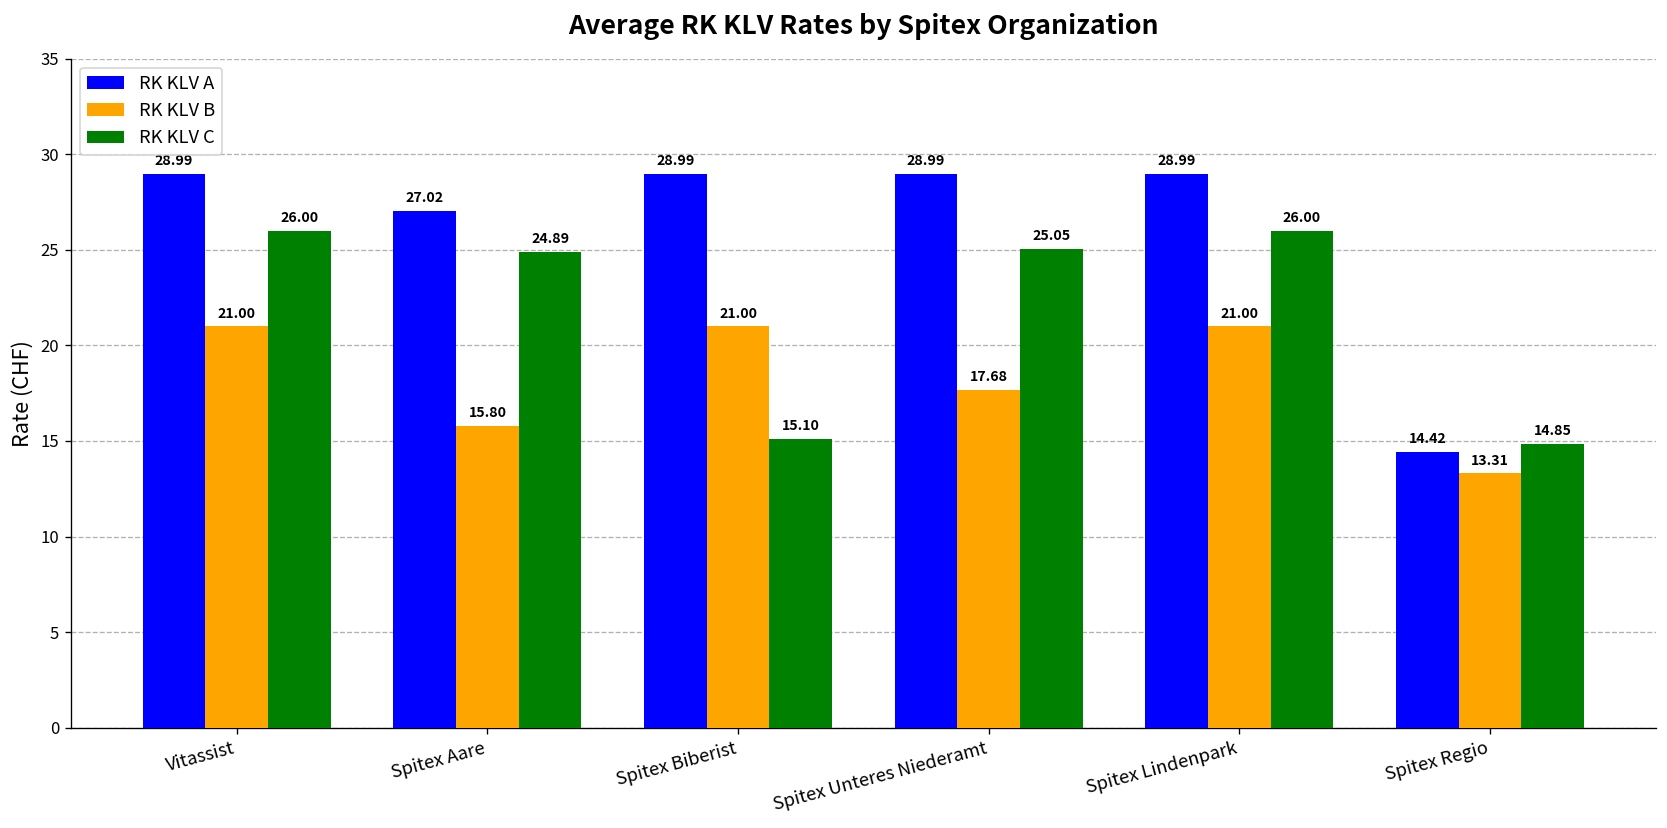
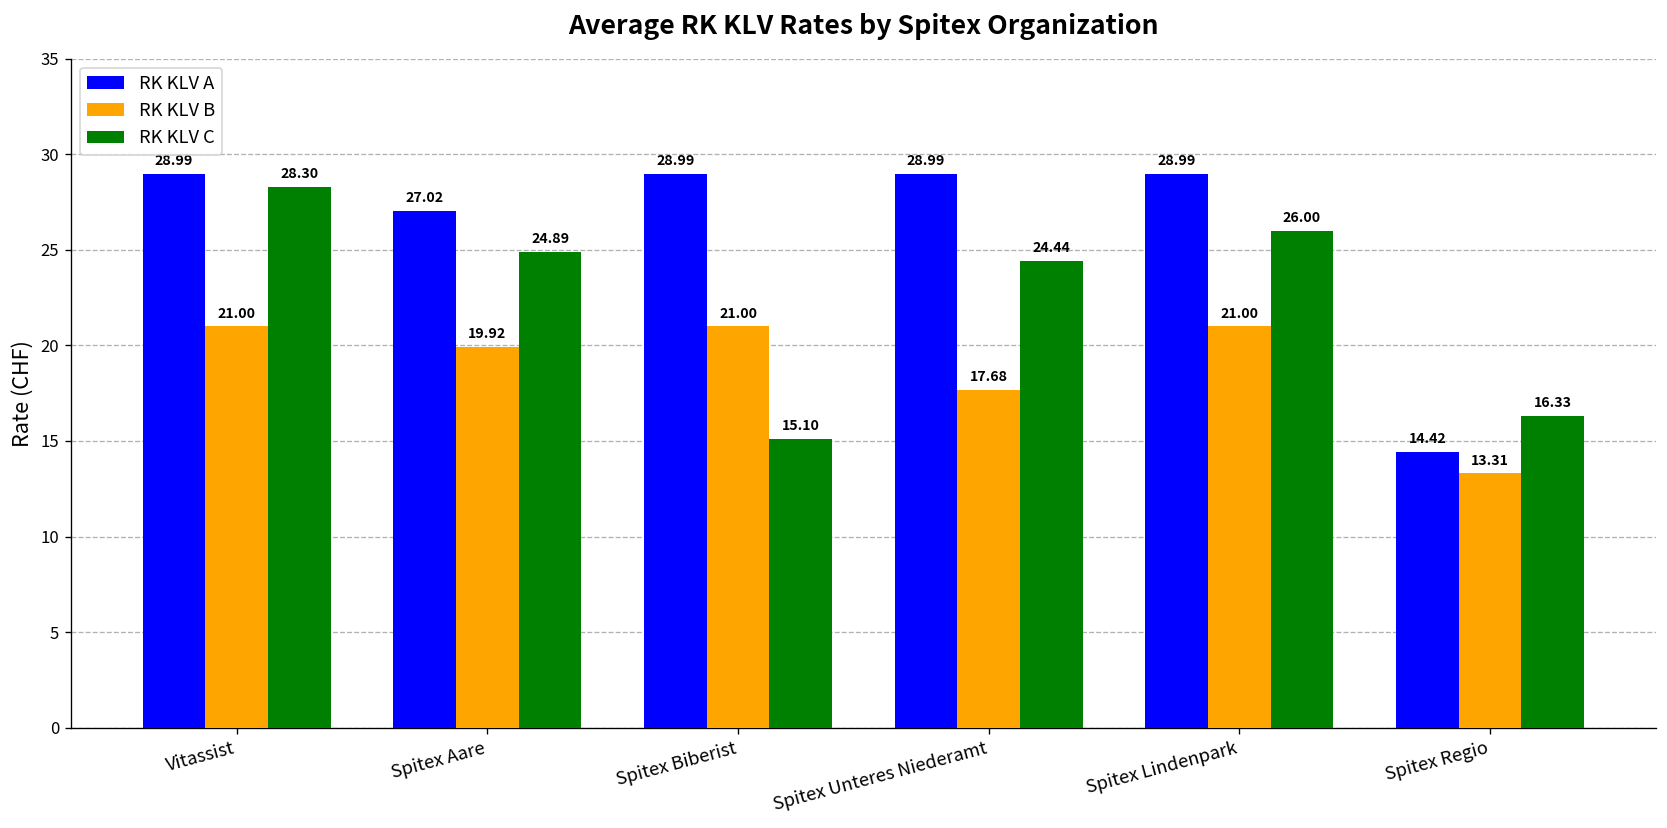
RK KLV C, Vitassist: 26.00 -> 28.30
RK KLV B, Spitex Aare: 15.80 -> 19.92
RK KLV C, Spitex Unteres Niederamt: 25.05 -> 24.44
RK KLV C, Spitex Regio: 14.85 -> 16.33
